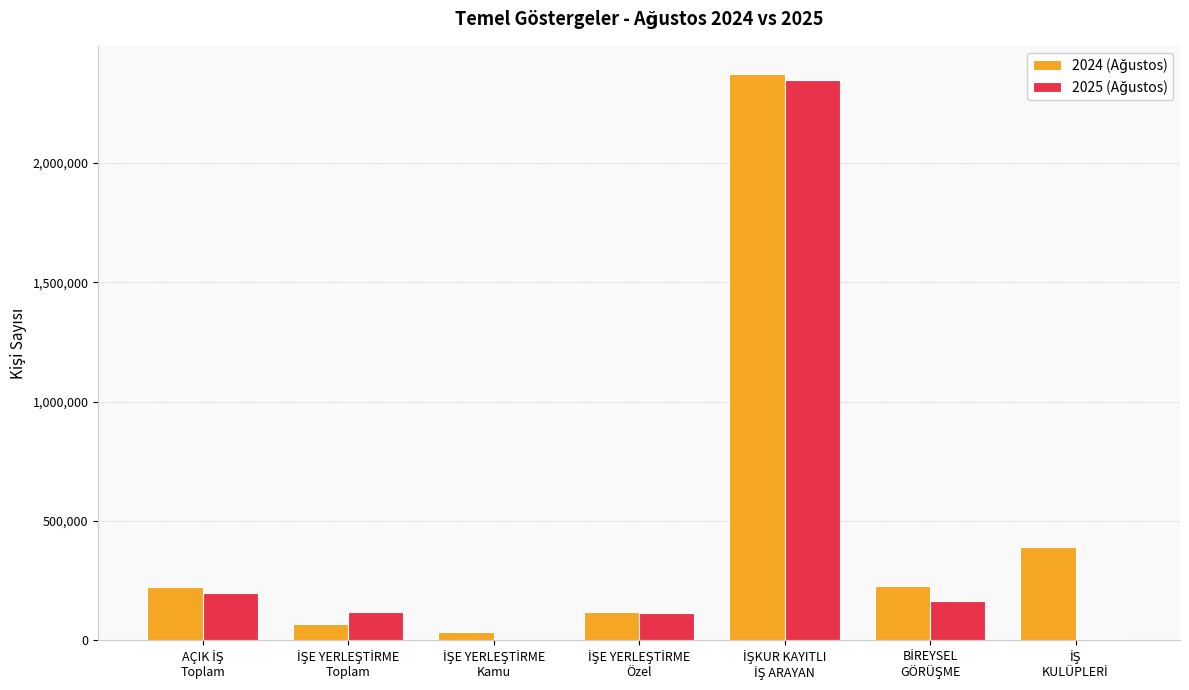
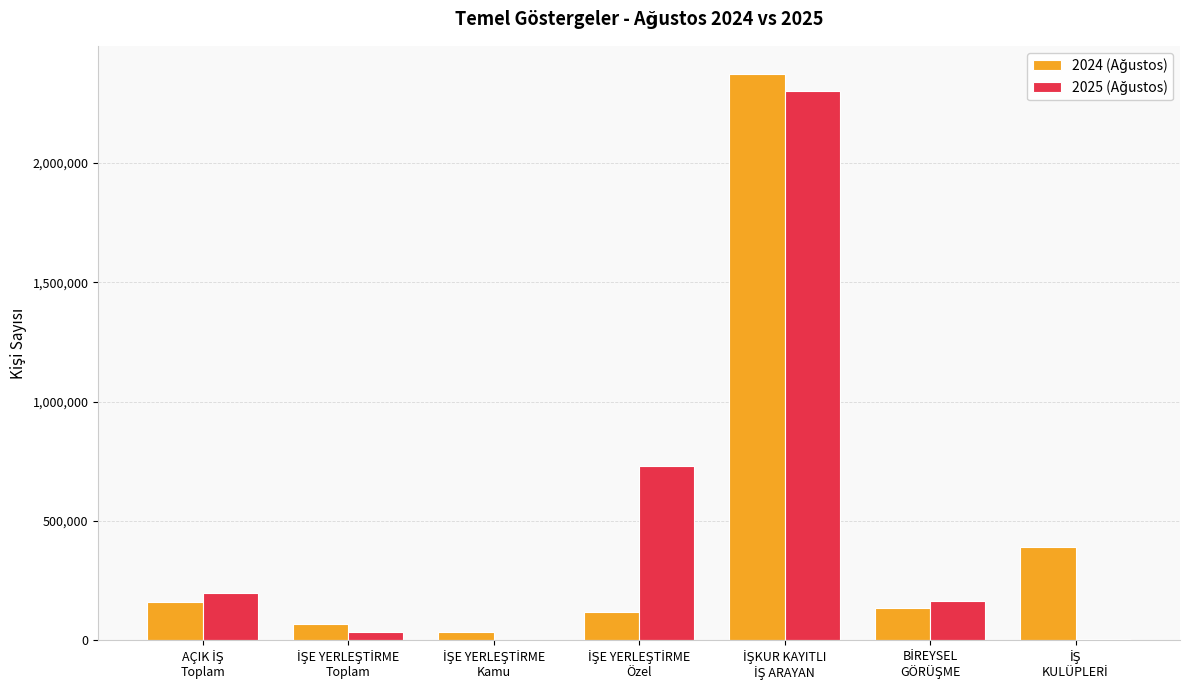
2024 (Ağustos), AÇIK İŞ Toplam: 220,000 -> 160,000
2025 (Ağustos), İŞE YERLEŞTİRME Toplam: 120,000 -> 30,000
2025 (Ağustos), İŞE YERLEŞTİRME Özel: 120,000 -> 730,000
2025 (Ağustos), İŞKUR KAYITLI İŞ ARAYAN: 2,350,000 -> 2,300,000
2024 (Ağustos), BİREYSEL GÖRÜŞME: 230,000 -> 130,000
